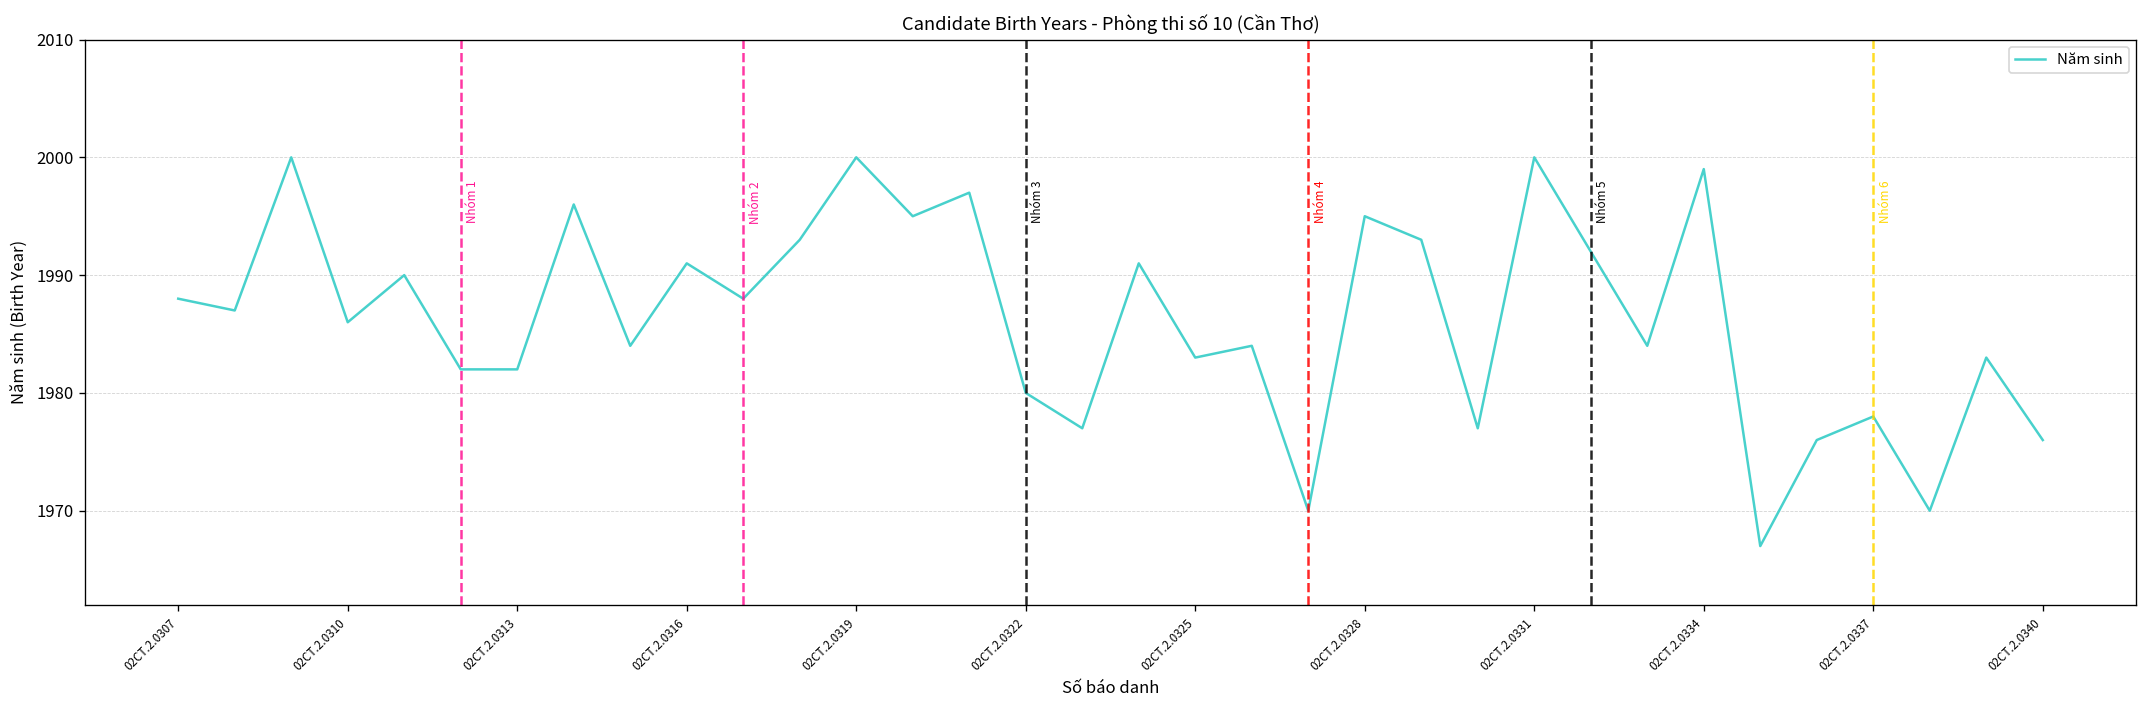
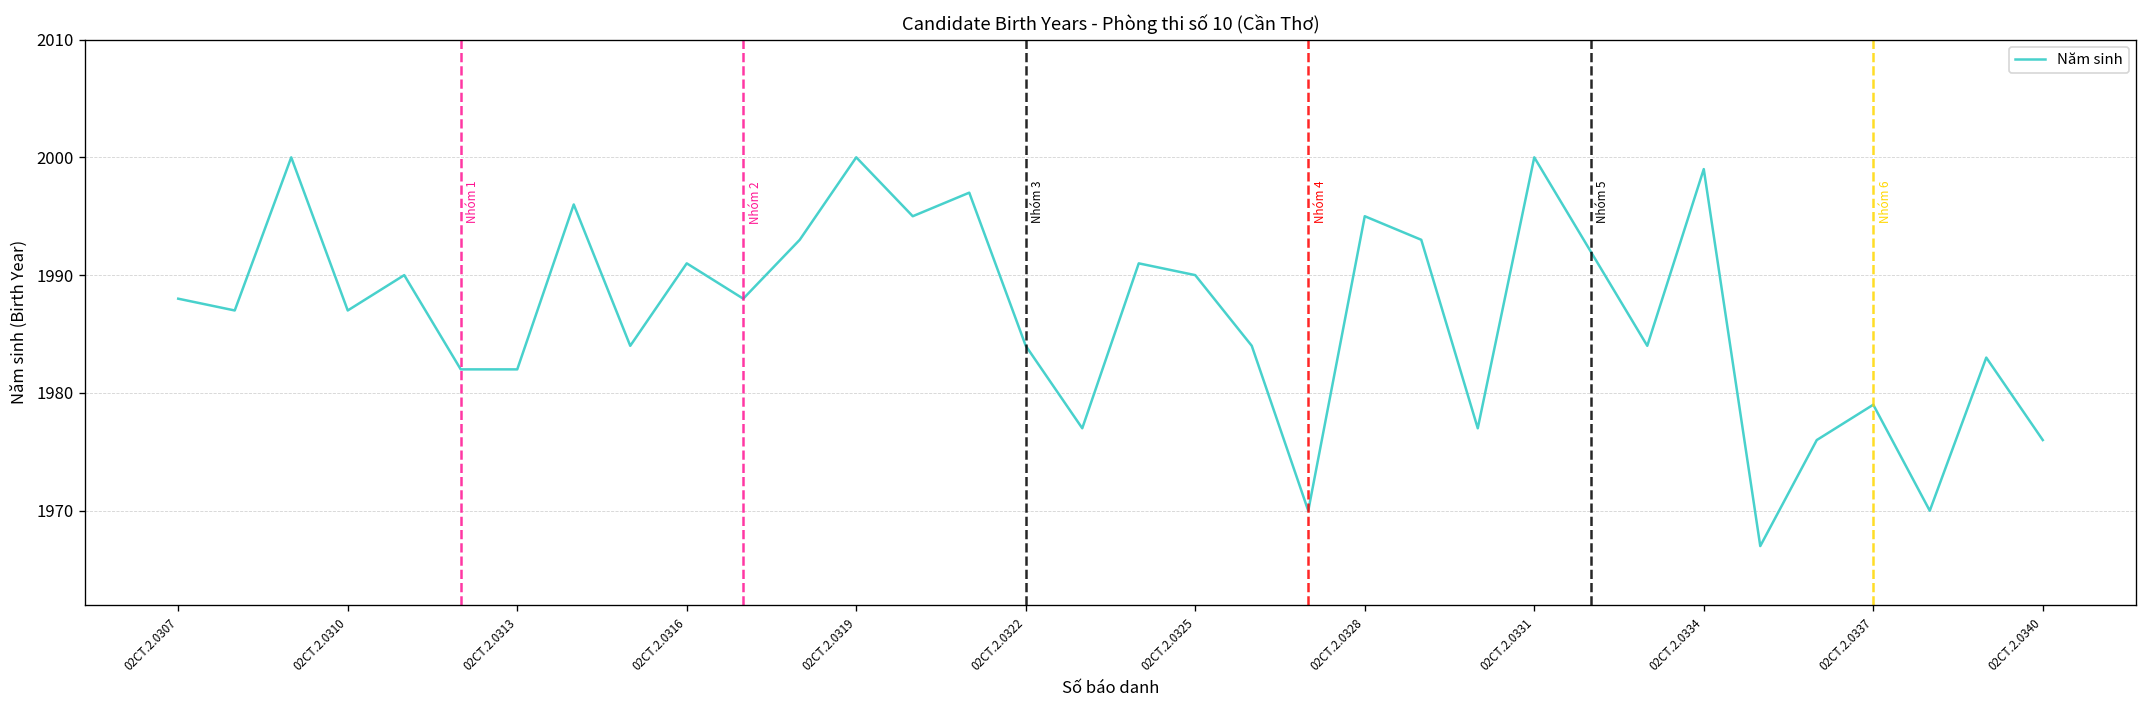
02CT.2.0310: 1986 -> 1987
02CT.2.0322: 1980 -> 1984
02CT.2.0325: 1983 -> 1990
02CT.2.0337: 1978 -> 1979
